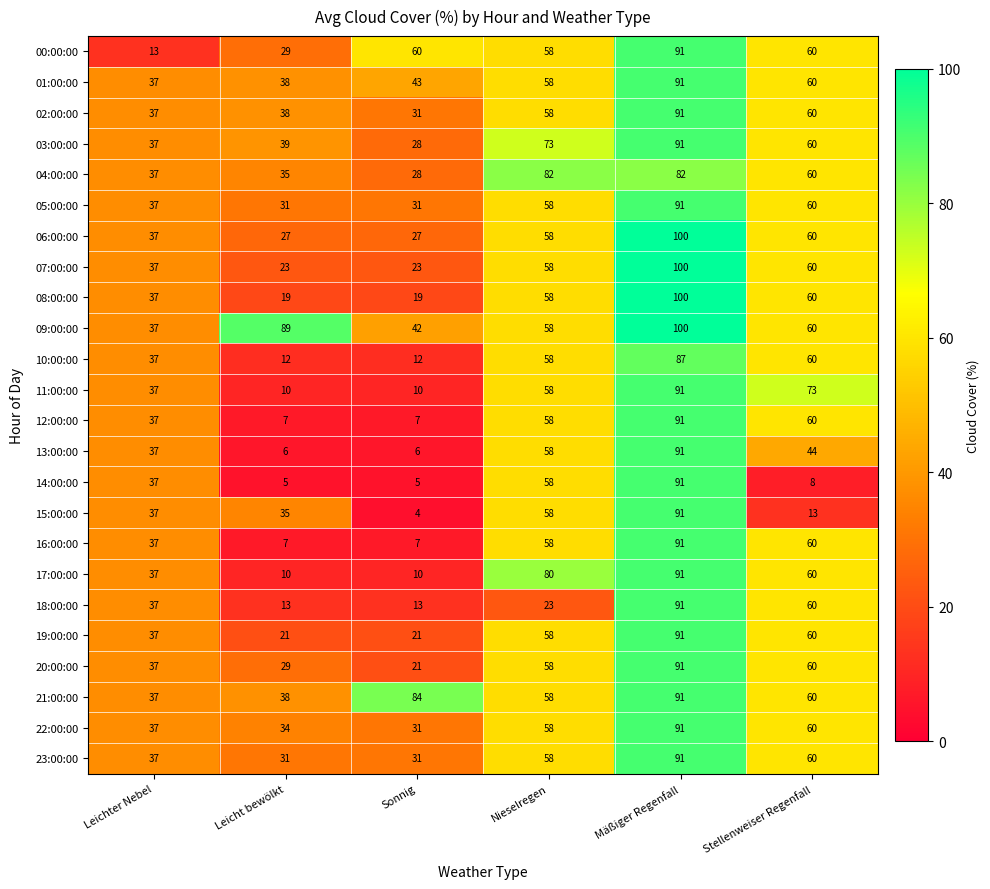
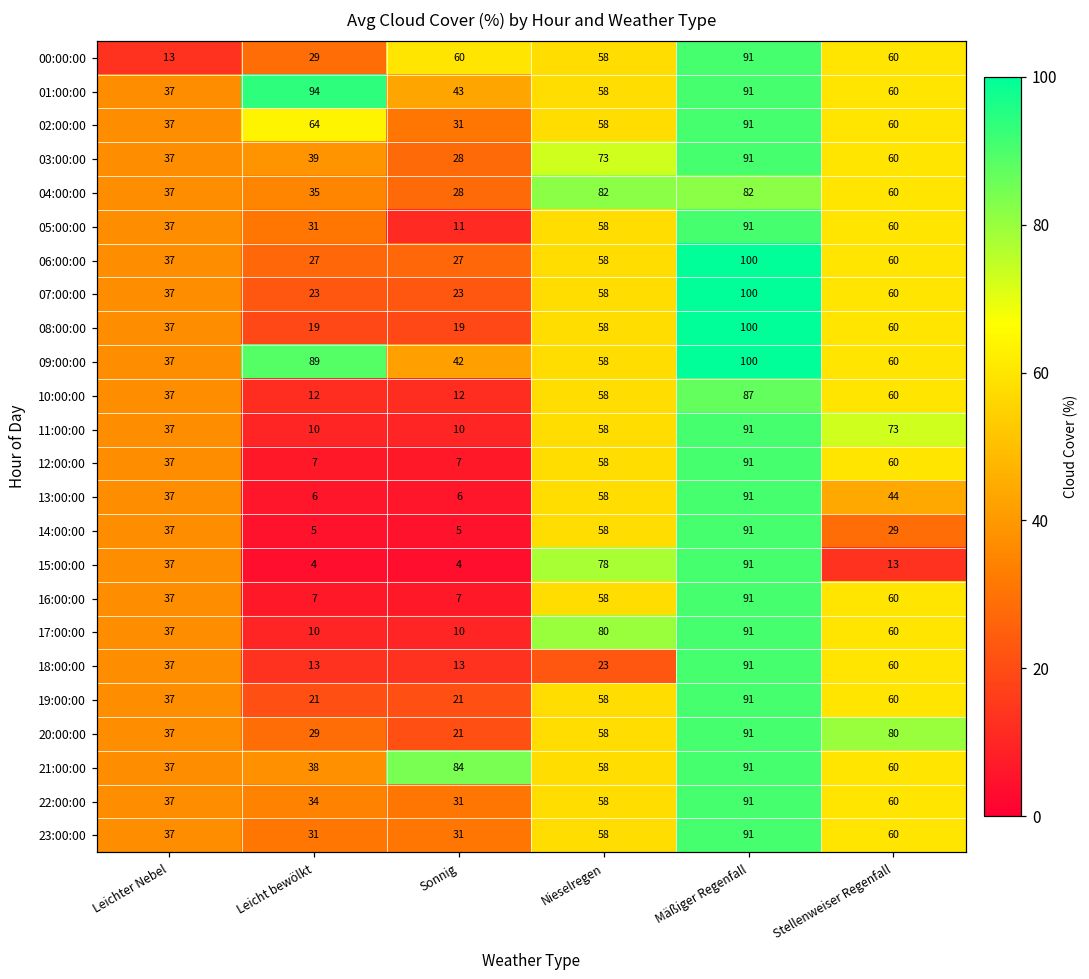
01:00:00, Leicht bewölkt: 38 -> 94
02:00:00, Leicht bewölkt: 38 -> 64
05:00:00, Sonnig: 31 -> 11
14:00:00, Stellenweiser Regenfall: 8 -> 29
15:00:00, Leicht bewölkt: 35 -> 4
15:00:00, Nieselregen: 58 -> 78
20:00:00, Stellenweiser Regenfall: 60 -> 80
